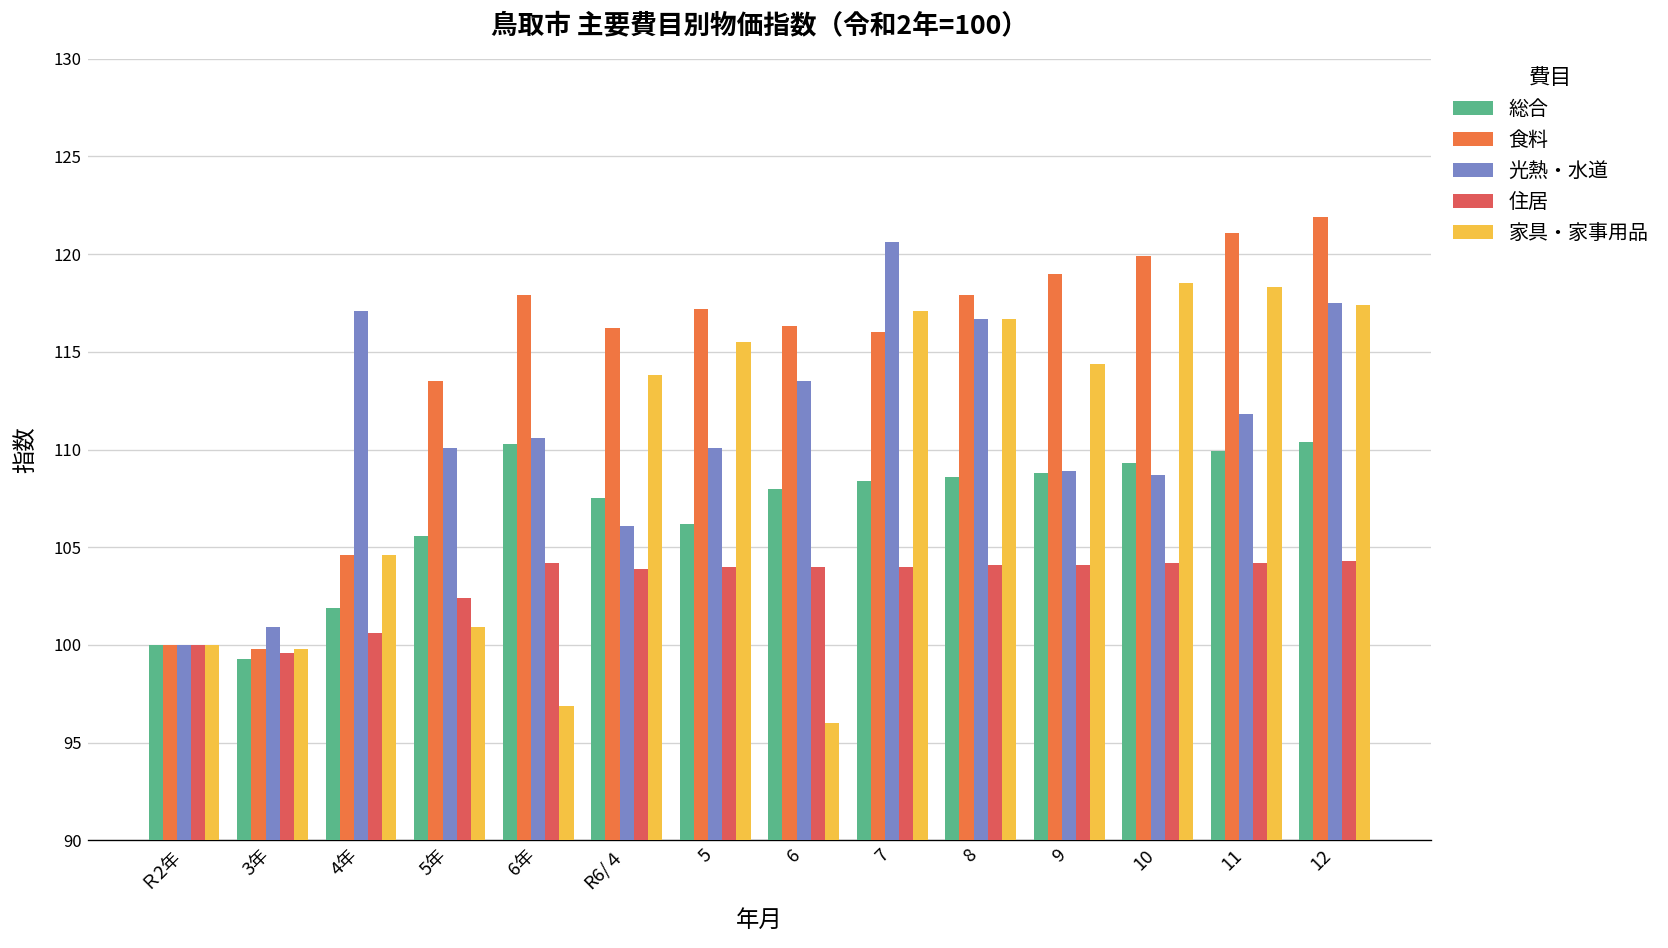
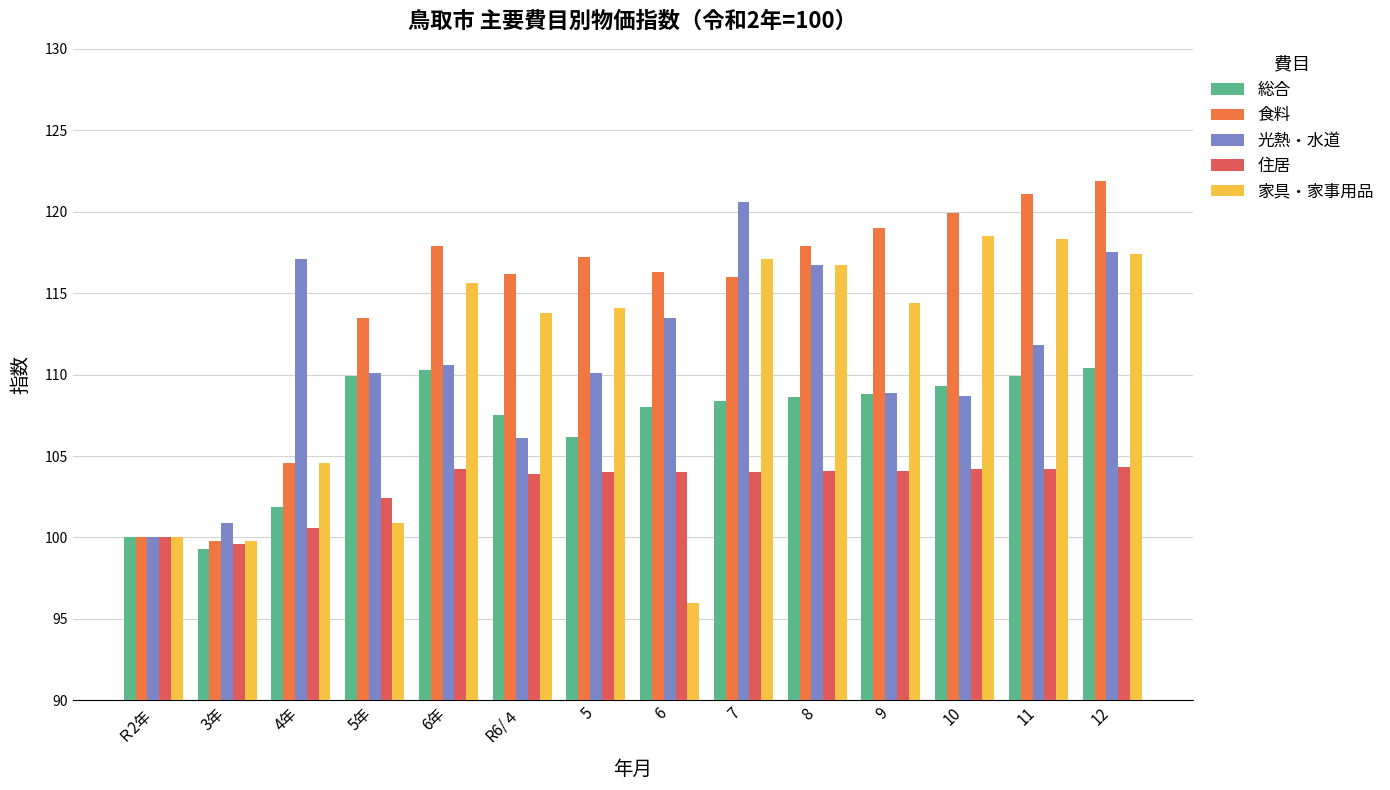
総合, 5年: 105.6 -> 109.9
家具・家事用品, 6年: 96.9 -> 115.6
家具・家事用品, 5: 115.5 -> 114.1
